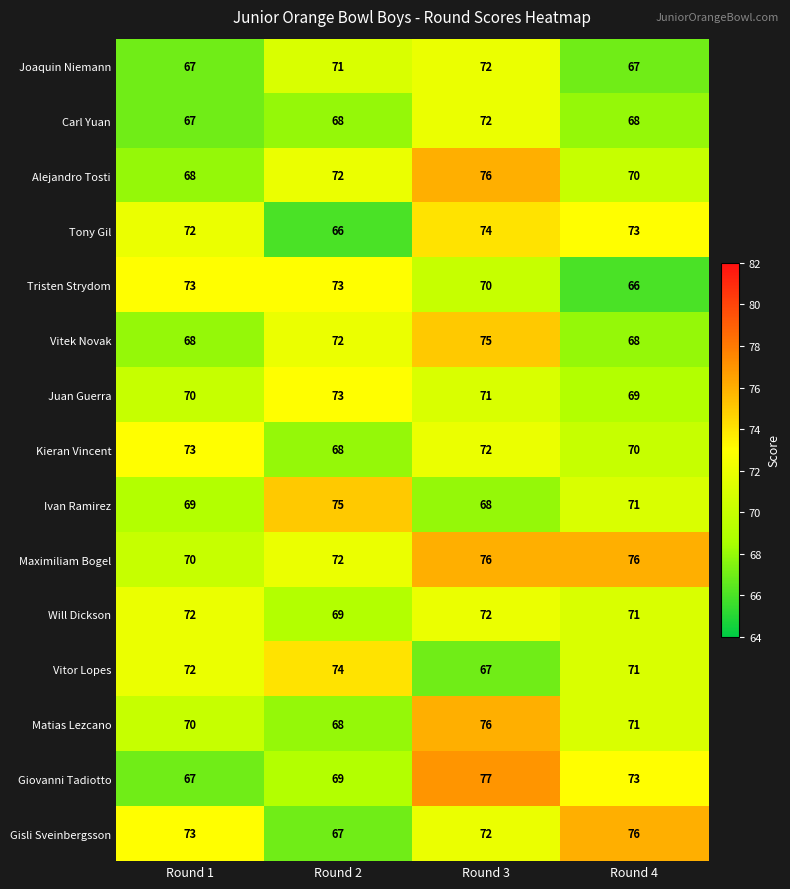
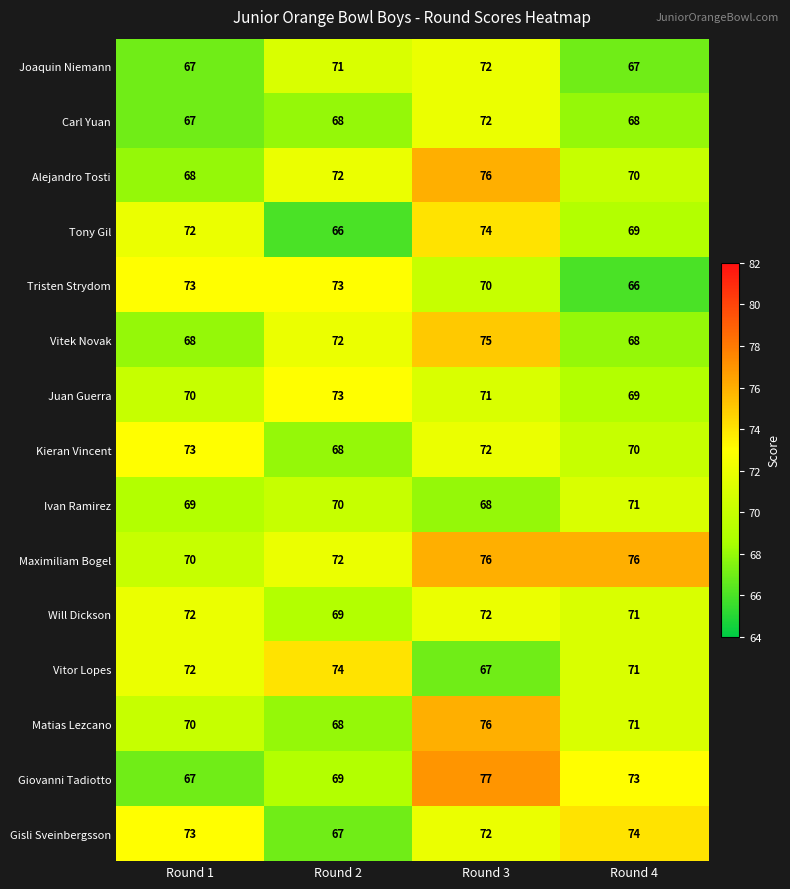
Tony Gil, Round 4: 73 -> 69
Ivan Ramirez, Round 2: 75 -> 70
Gisli Sveinbergsson, Round 4: 76 -> 74
